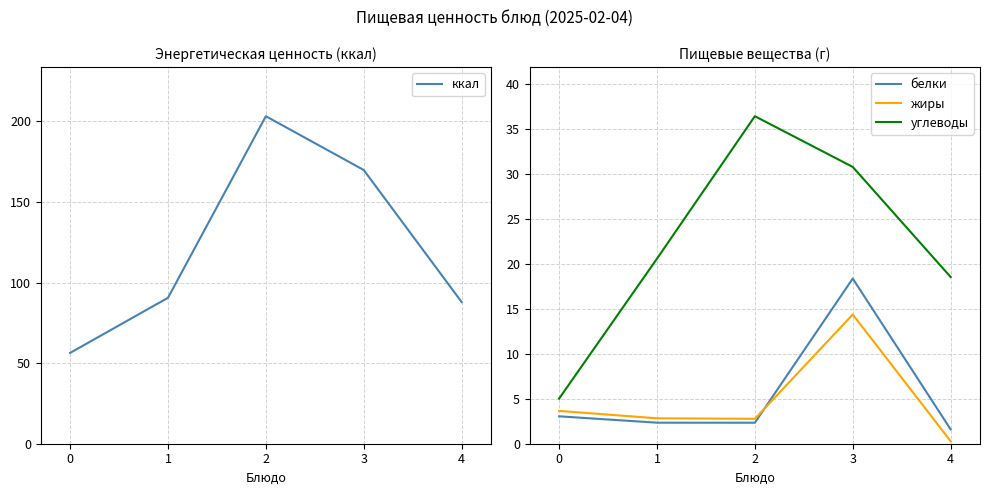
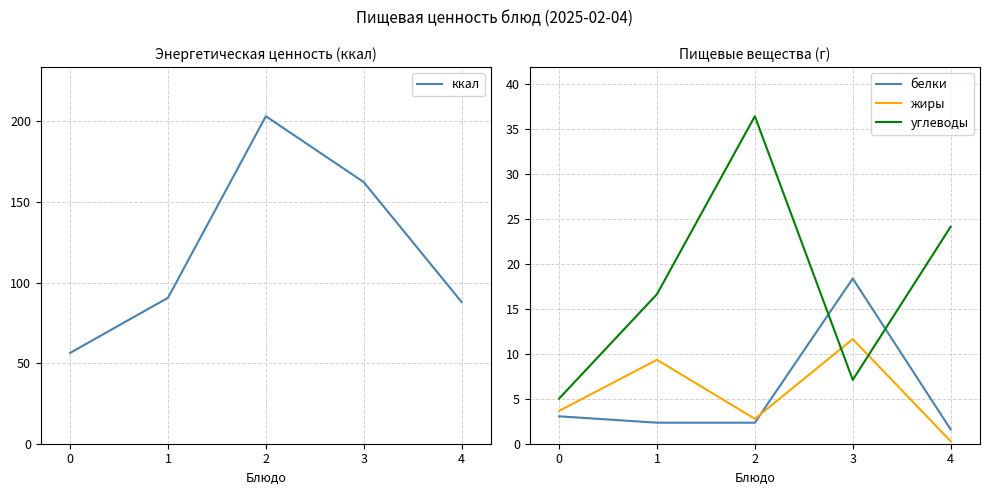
Энергетическая ценность (ккал), 3: 170 -> 162
Пищевые вещества (г), жиры, 1: 3 -> 9
Пищевые вещества (г), углеводы, 1: 21 -> 17
Пищевые вещества (г), жиры, 3: 14 -> 12
Пищевые вещества (г), углеводы, 3: 31 -> 7
Пищевые вещества (г), углеводы, 4: 19 -> 24
